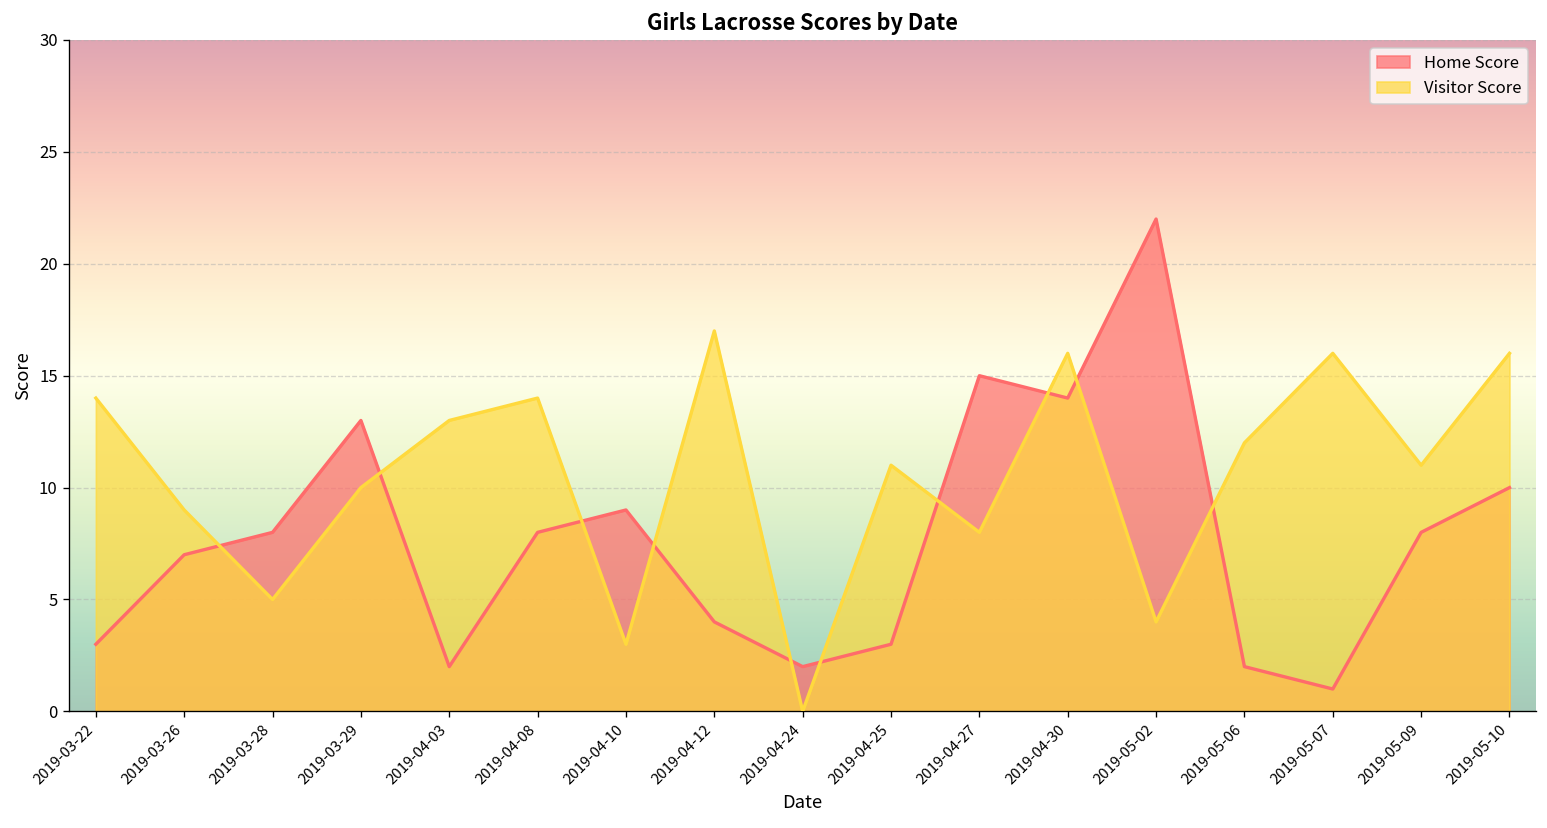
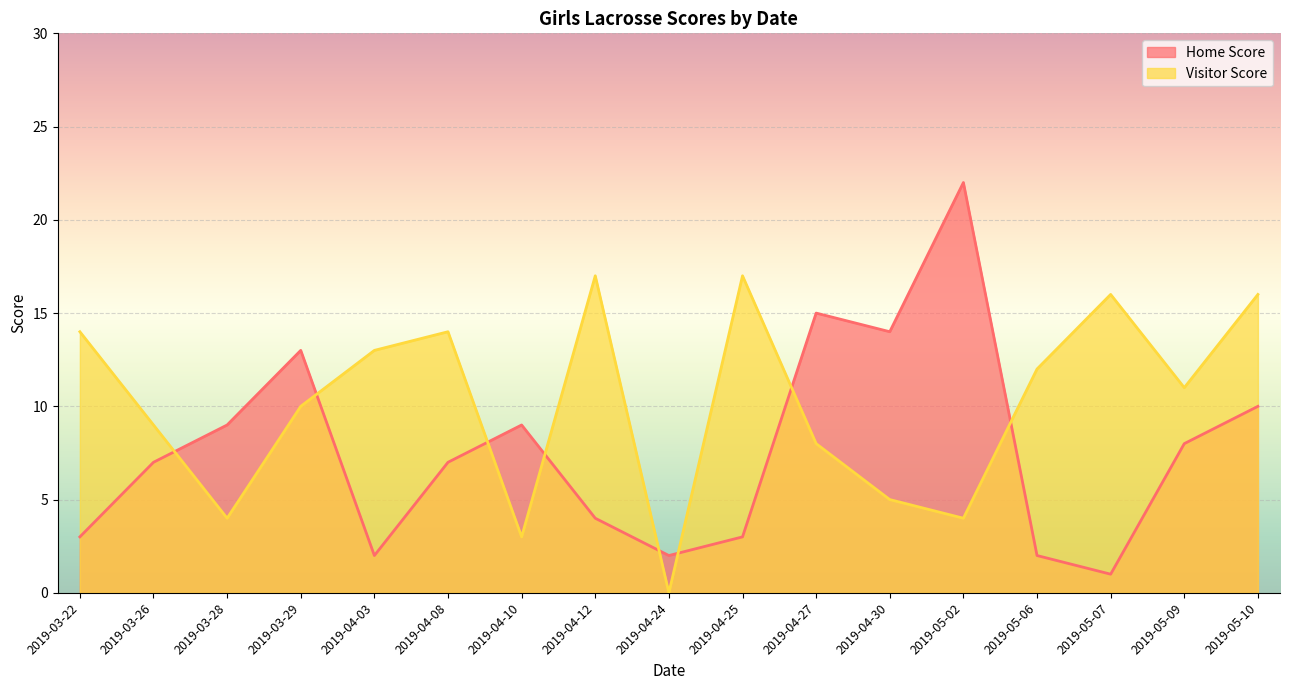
Home Score, 2019-03-28: 8 -> 9
Visitor Score, 2019-03-28: 5 -> 4
Home Score, 2019-04-08: 8 -> 7
Visitor Score, 2019-04-25: 11 -> 17
Visitor Score, 2019-04-30: 16 -> 5
